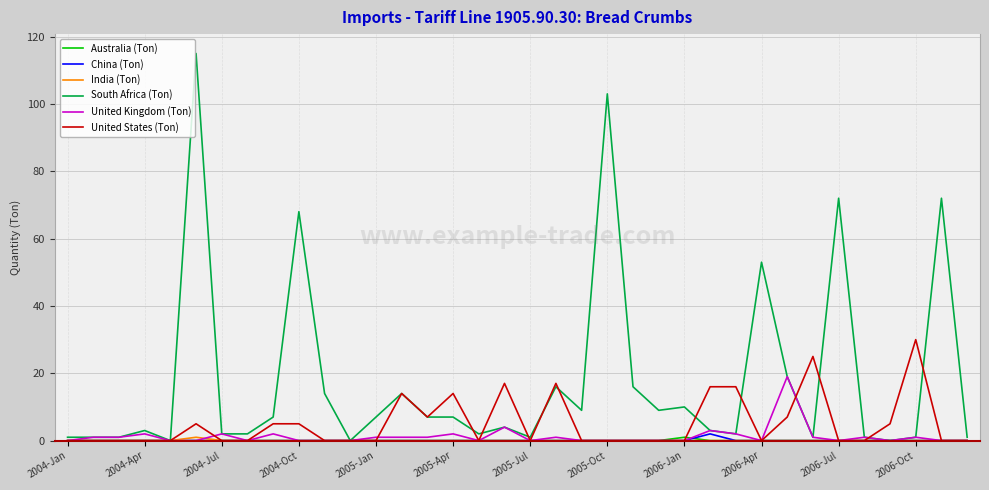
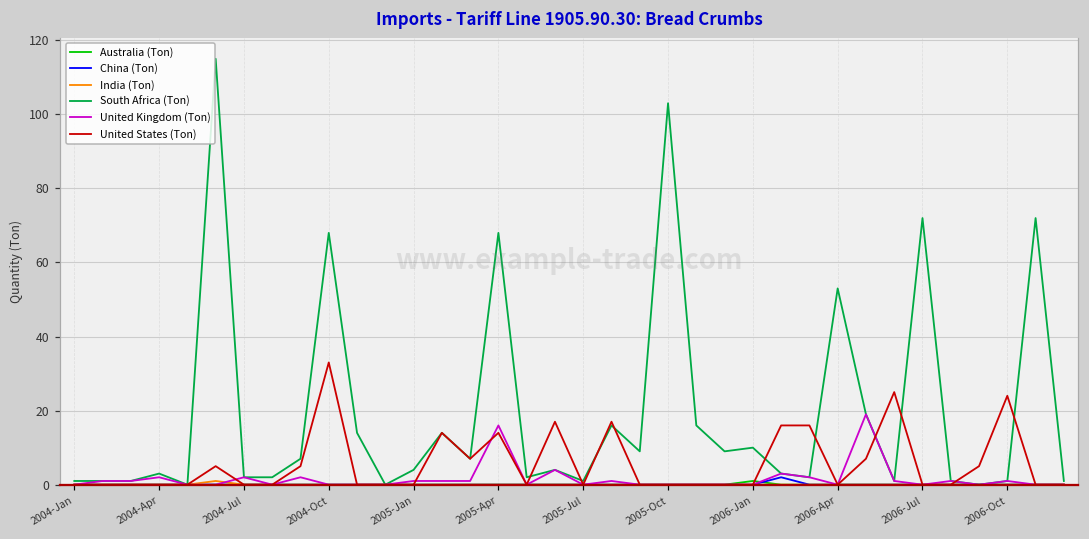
United States (Ton), 2004-Oct: 5 -> 33
South Africa (Ton), 2005-Jan: 7 -> 4
South Africa (Ton), 2005-Apr: 7 -> 68
United Kingdom (Ton), 2005-Apr: 2 -> 16
United States (Ton), 2006-Oct: 30 -> 24
